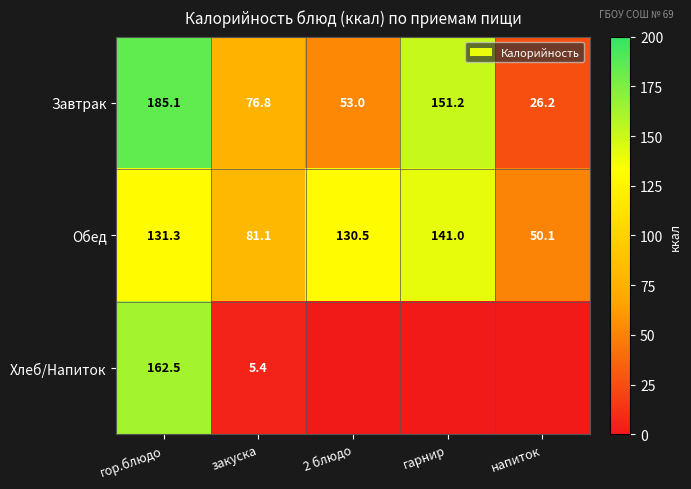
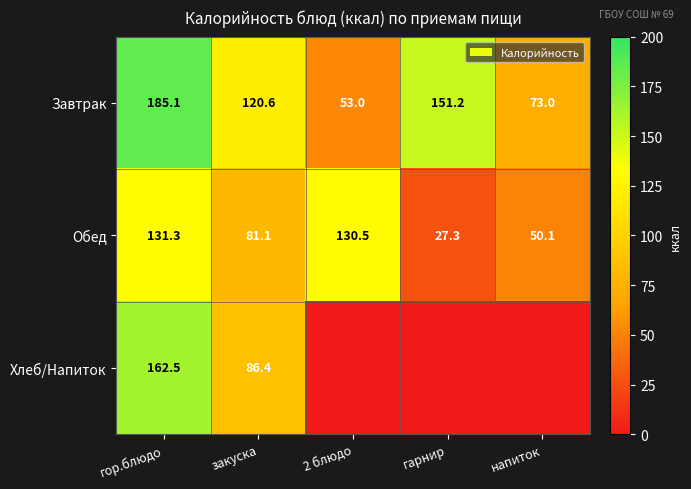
Завтрак, закуска: 76.8 -> 120.6
Завтрак, напиток: 26.2 -> 73.0
Обед, гарнир: 141.0 -> 27.3
Хлеб/Напиток, закуска: 5.4 -> 86.4
